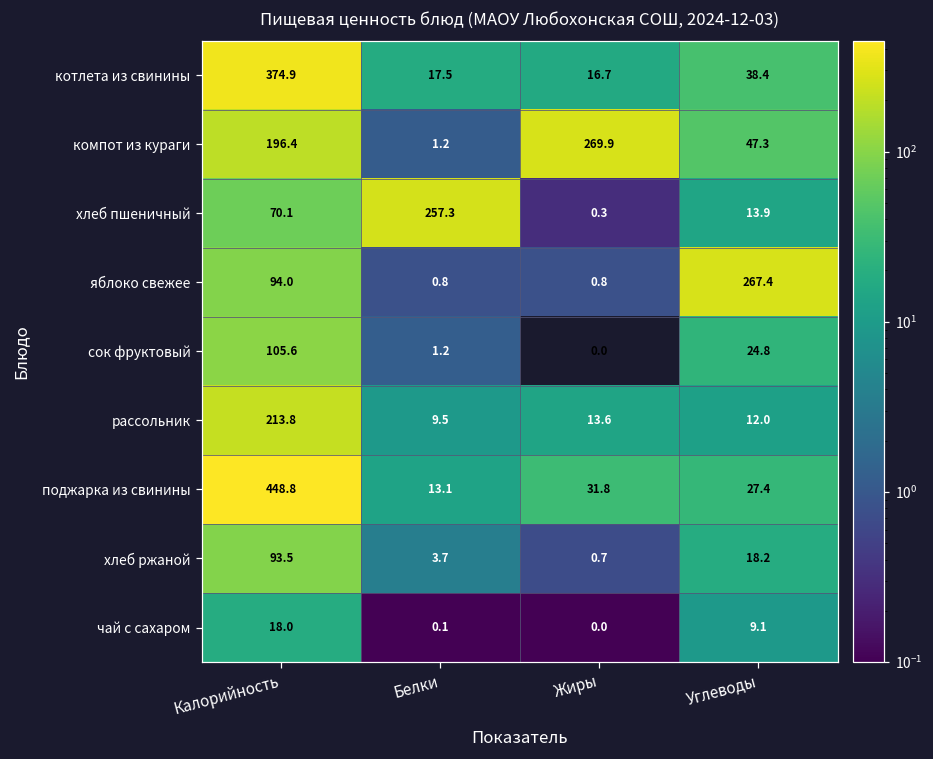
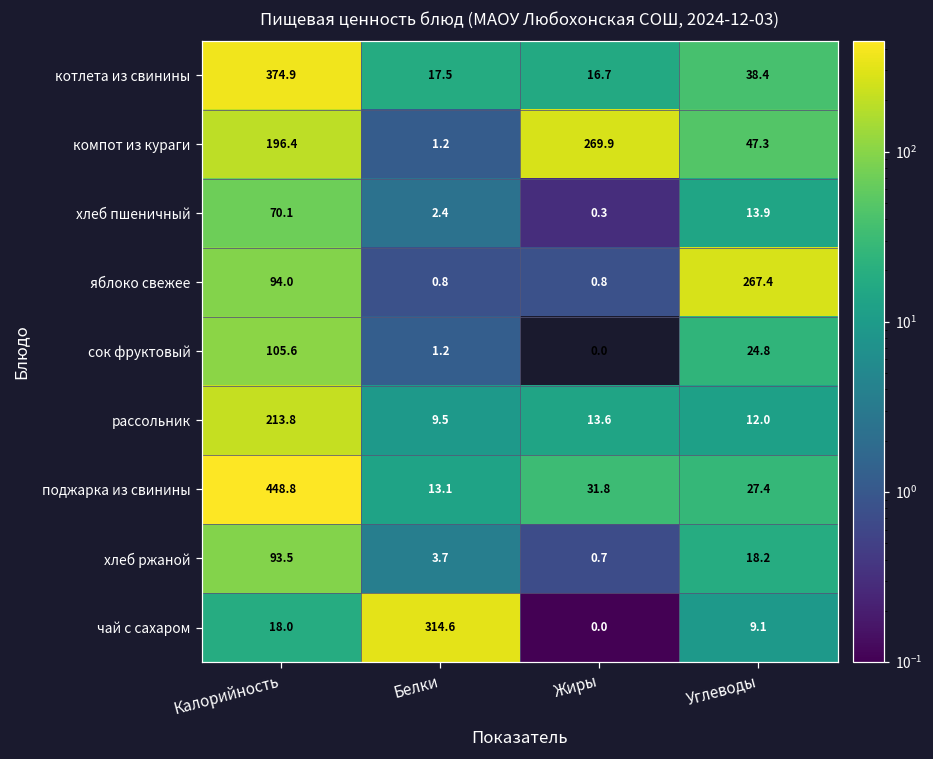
хлеб пшеничный, Белки: 257.3 -> 2.4
чай с сахаром, Белки: 0.1 -> 314.6
